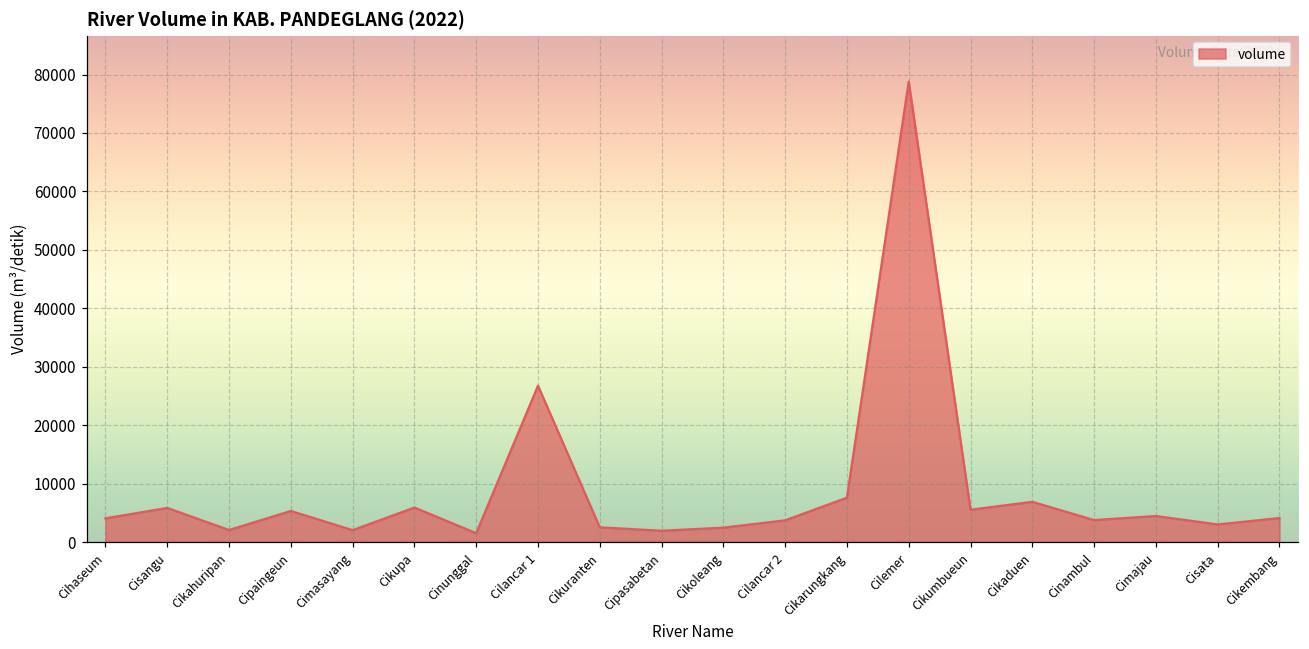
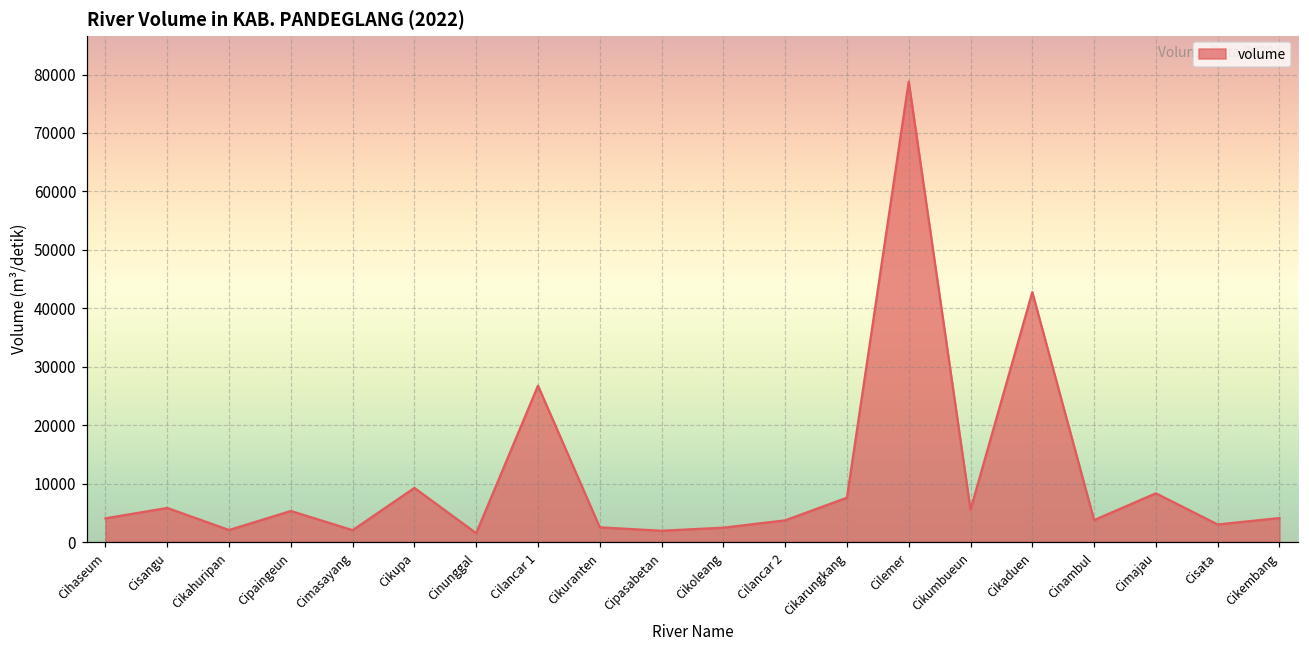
Cikupa: 6000 -> 9000
Cikaduen: 7000 -> 43000
Cimajau: 4000 -> 8000
